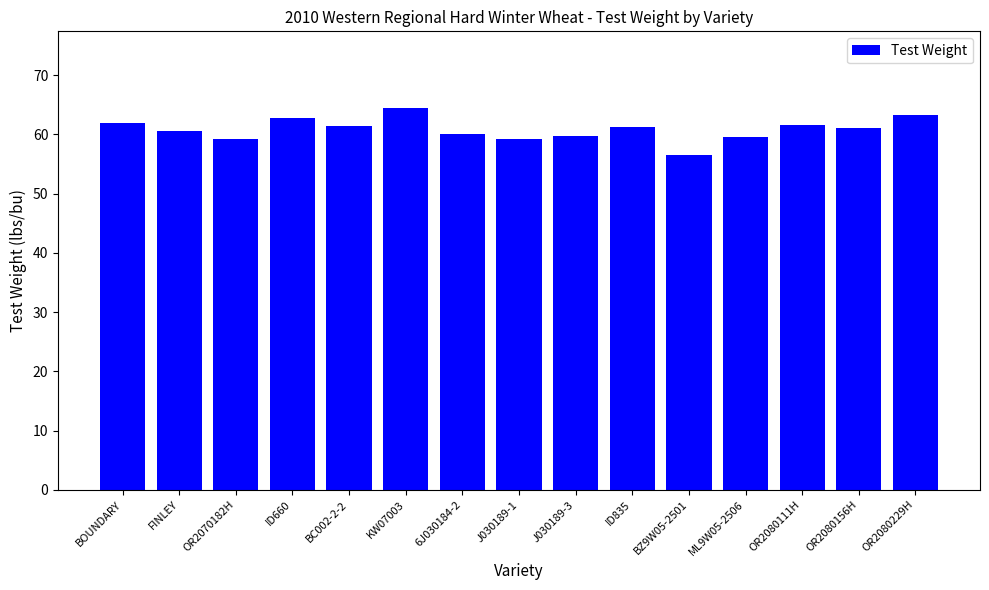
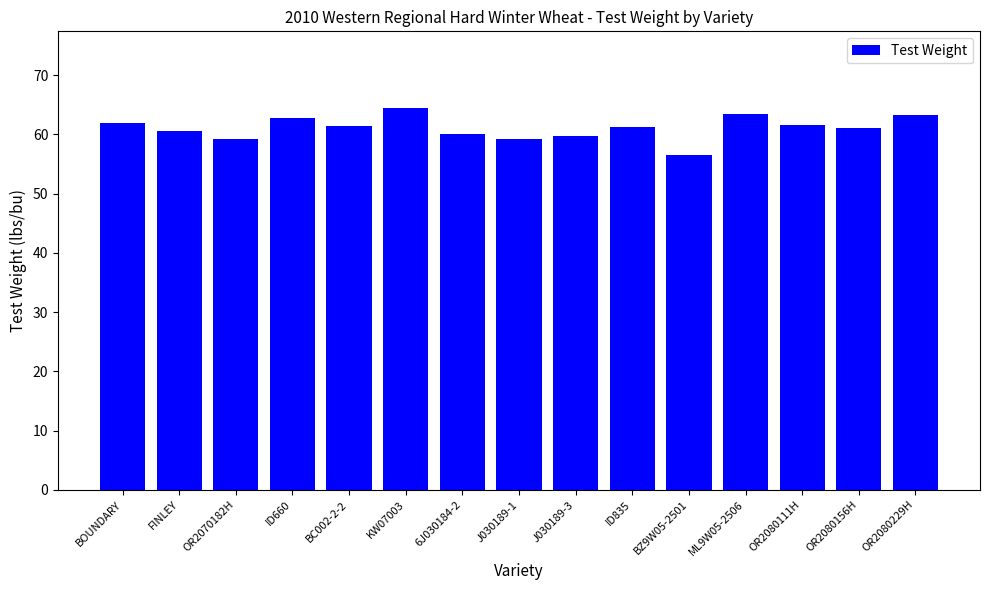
ML9W05-2506: 60 -> 63
